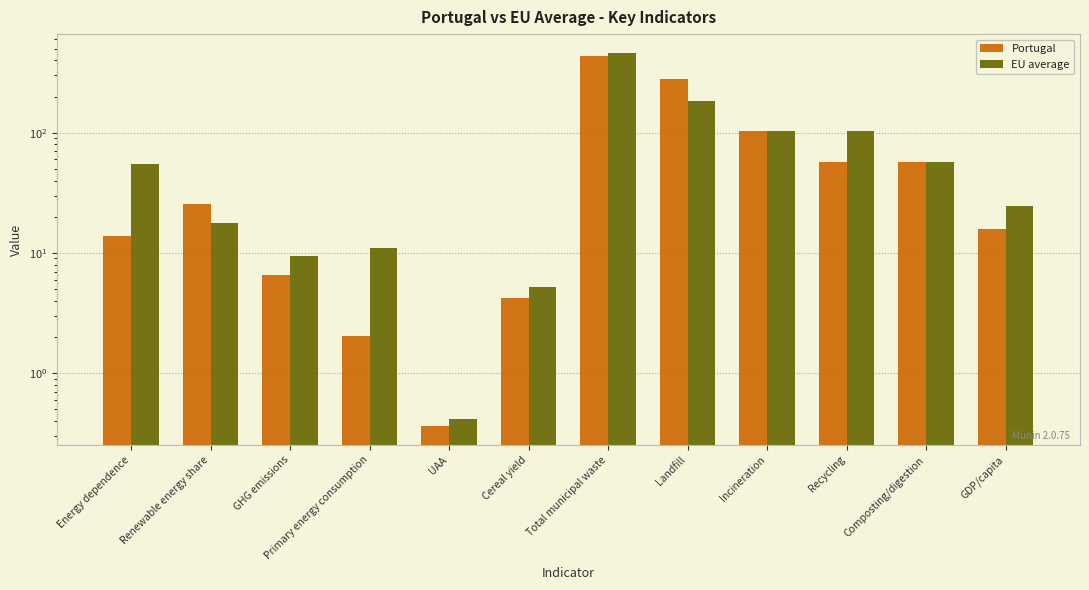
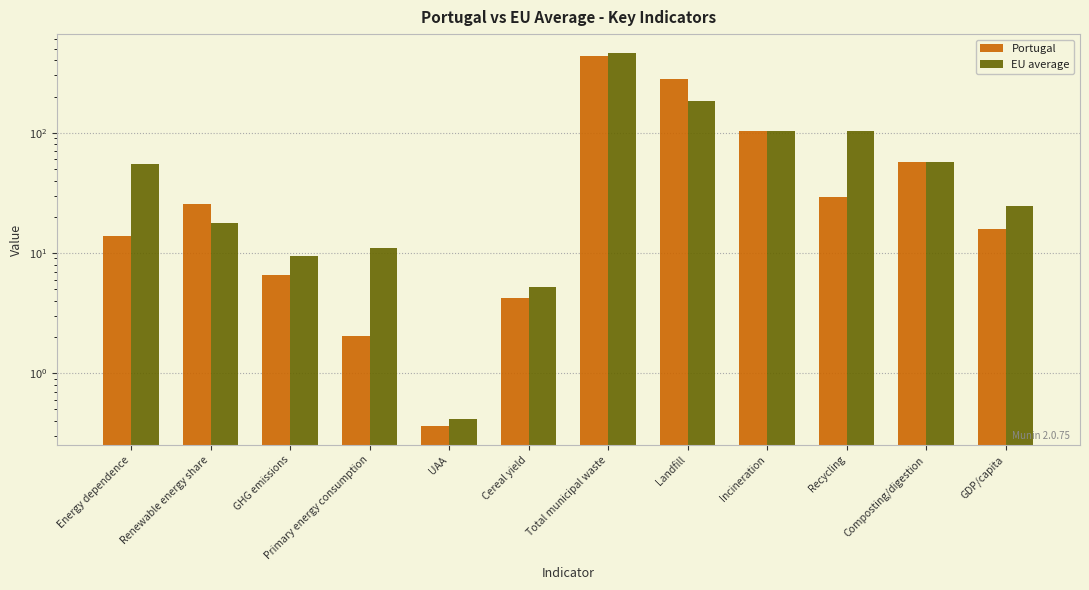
Portugal, Recycling: 60 -> 29
